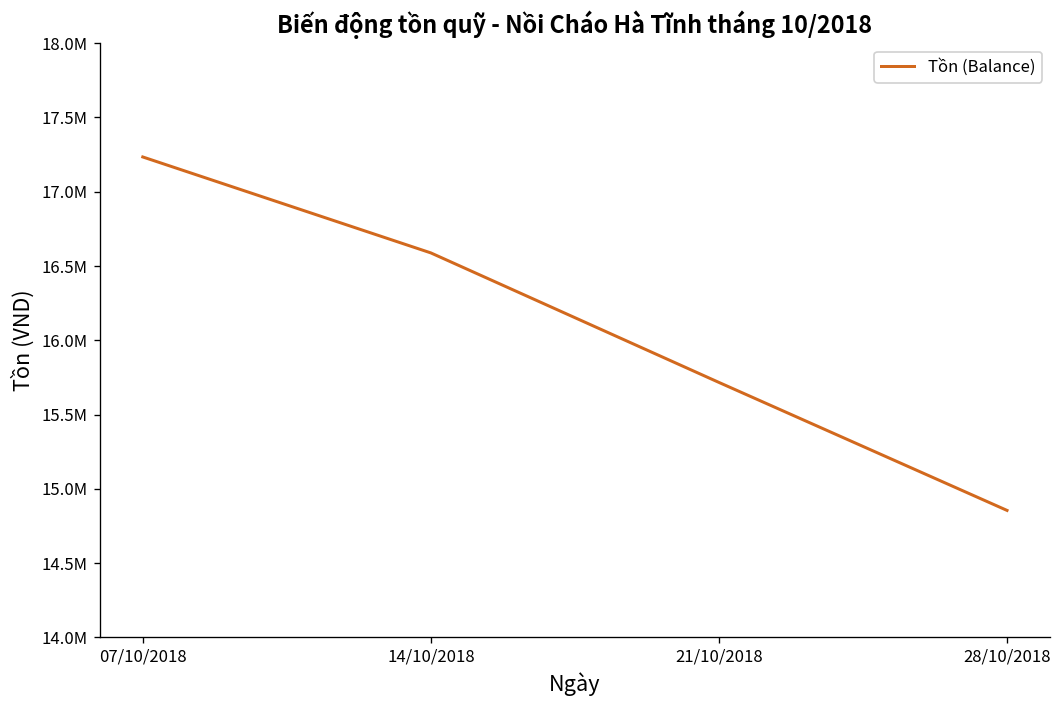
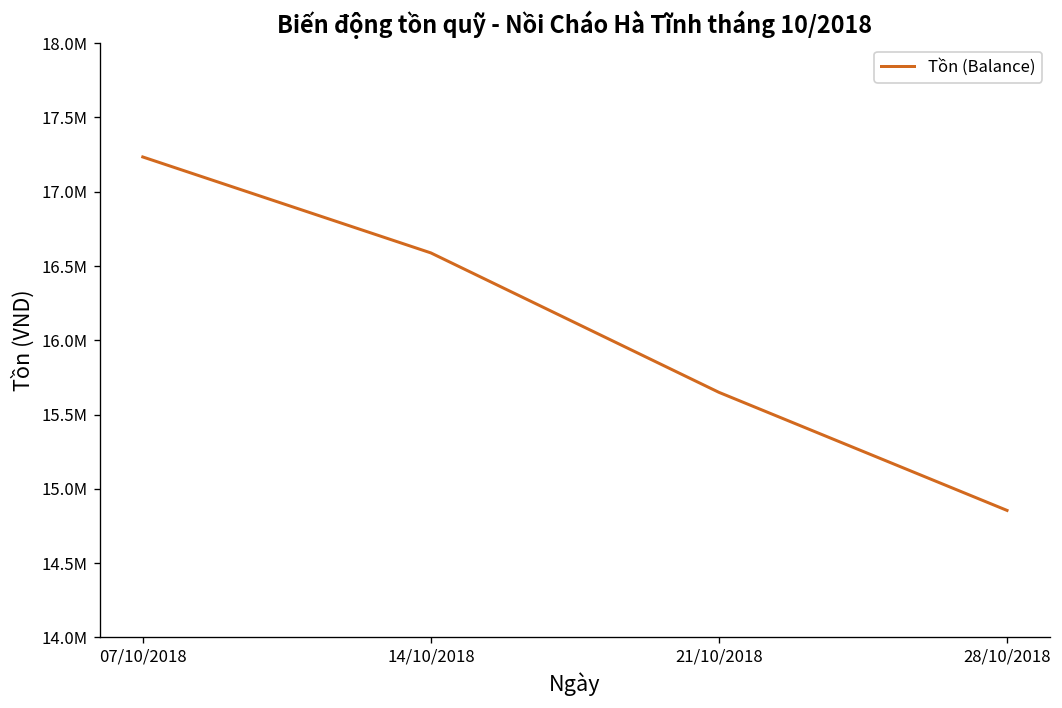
21/10/2018: 15720000 -> 15650000
